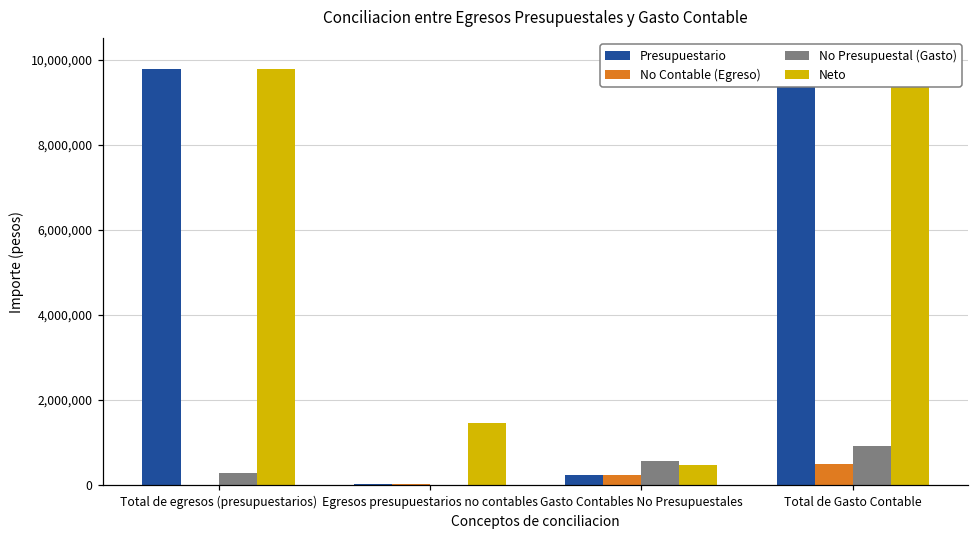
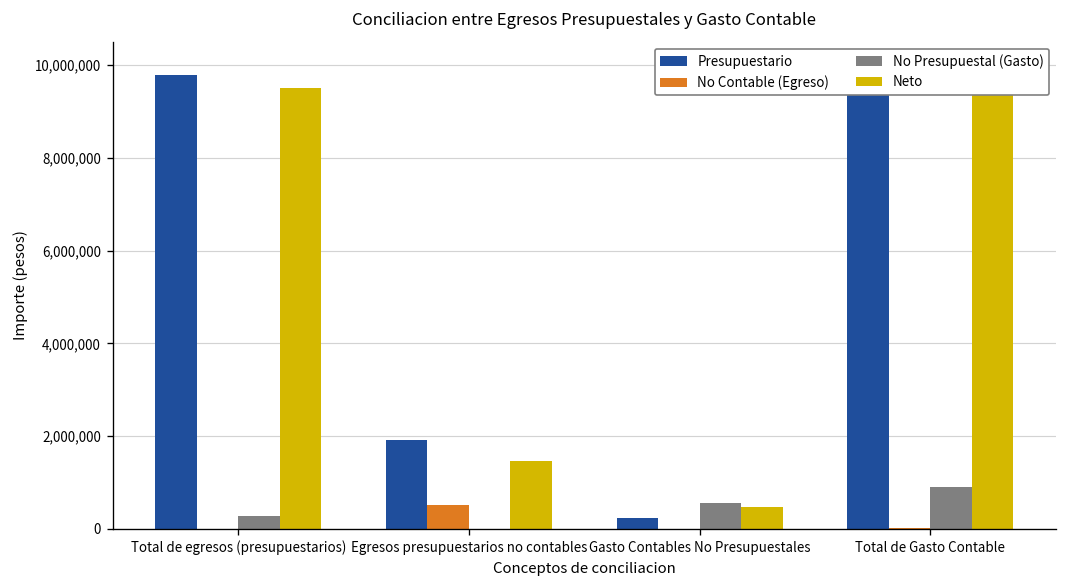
Neto, Total de egresos (presupuestarios): 9,800,000 -> 9,500,000
Presupuestario, Egresos presupuestarios no contables: 0 -> 1,900,000
No Contable (Egreso), Egresos presupuestarios no contables: 0 -> 500,000
No Contable (Egreso), Gasto Contables No Presupuestales: 200,000 -> 0
No Contable (Egreso), Total de Gasto Contable: 500,000 -> 0
